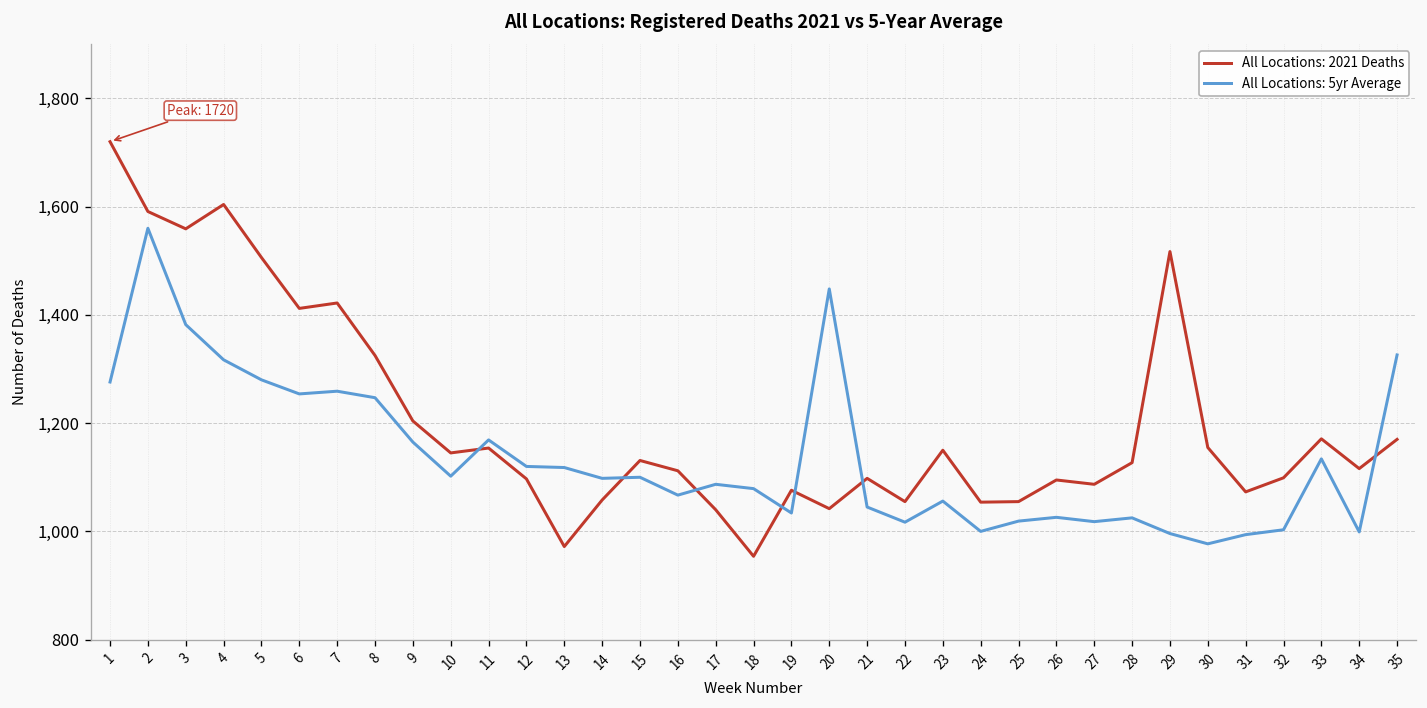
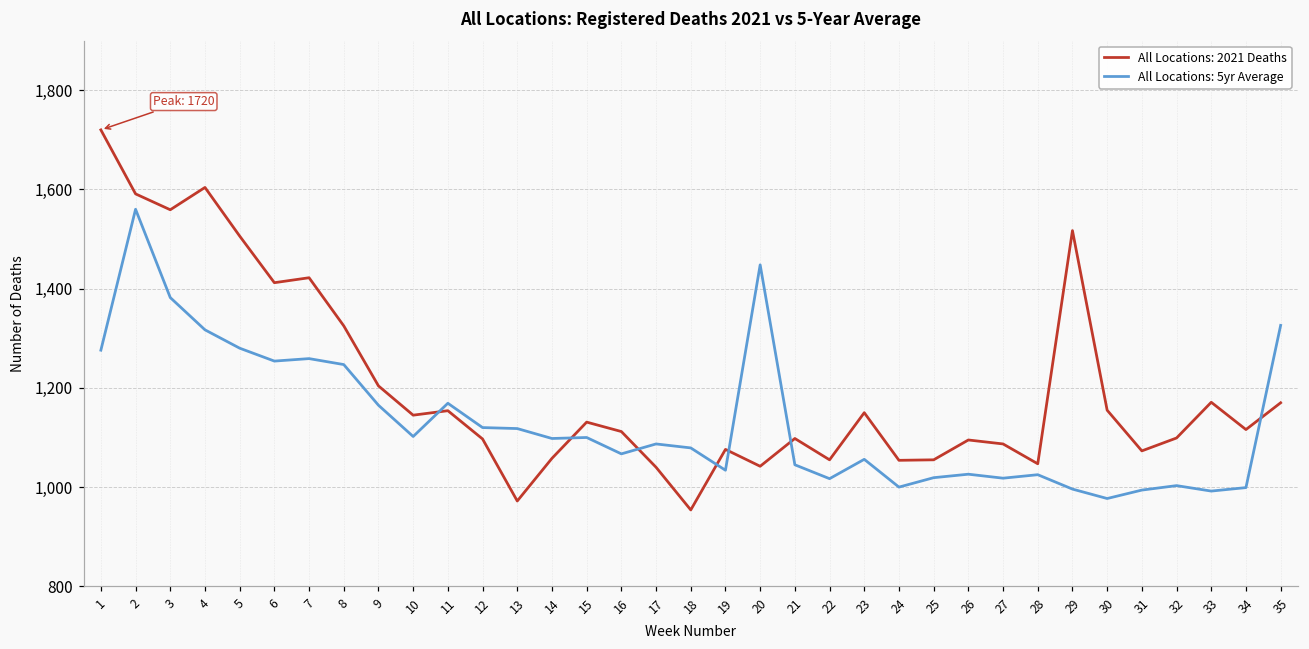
All Locations: 2021 Deaths, 28: 1,130 -> 1,050
All Locations: 5yr Average, 33: 1,130 -> 990
